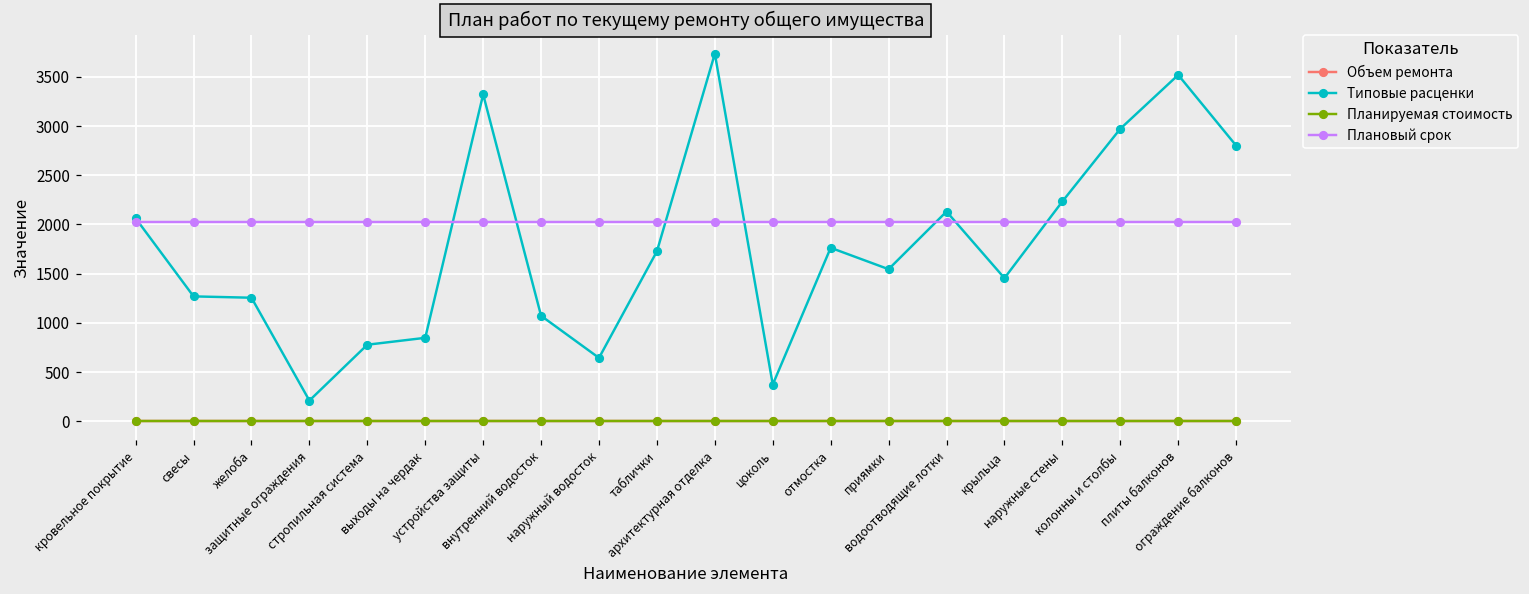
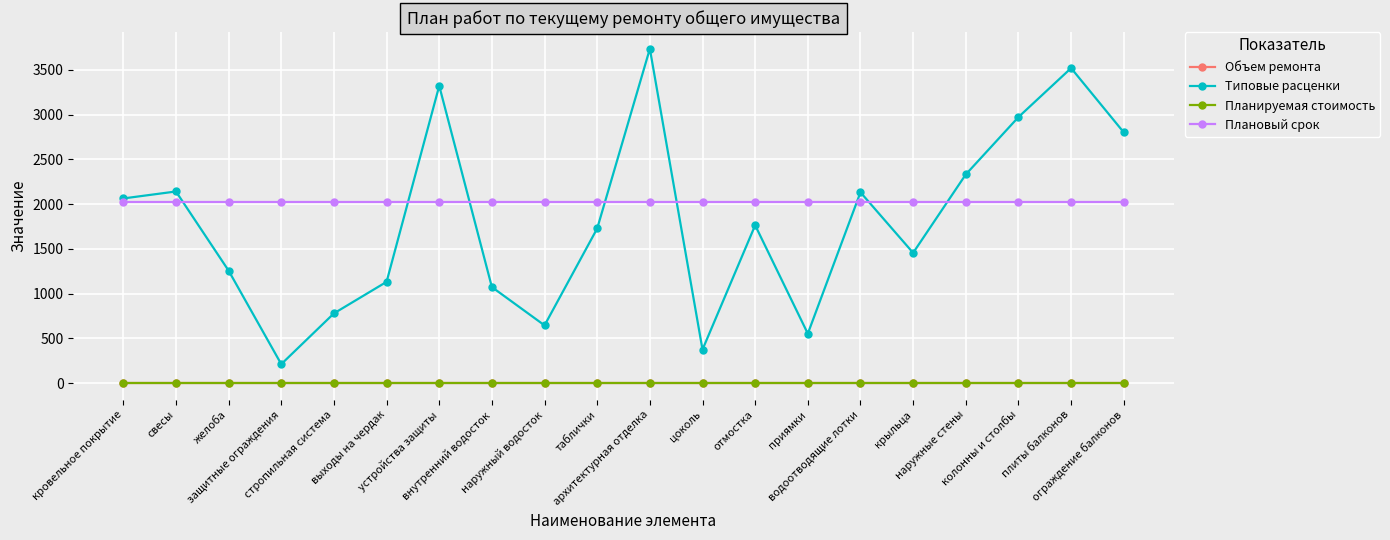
Типовые расценки, свесы: 1300 -> 2100
Типовые расценки, выходы на чердак: 800 -> 1100
Типовые расценки, приямки: 1500 -> 600
Типовые расценки, наружные стены: 2200 -> 2300
